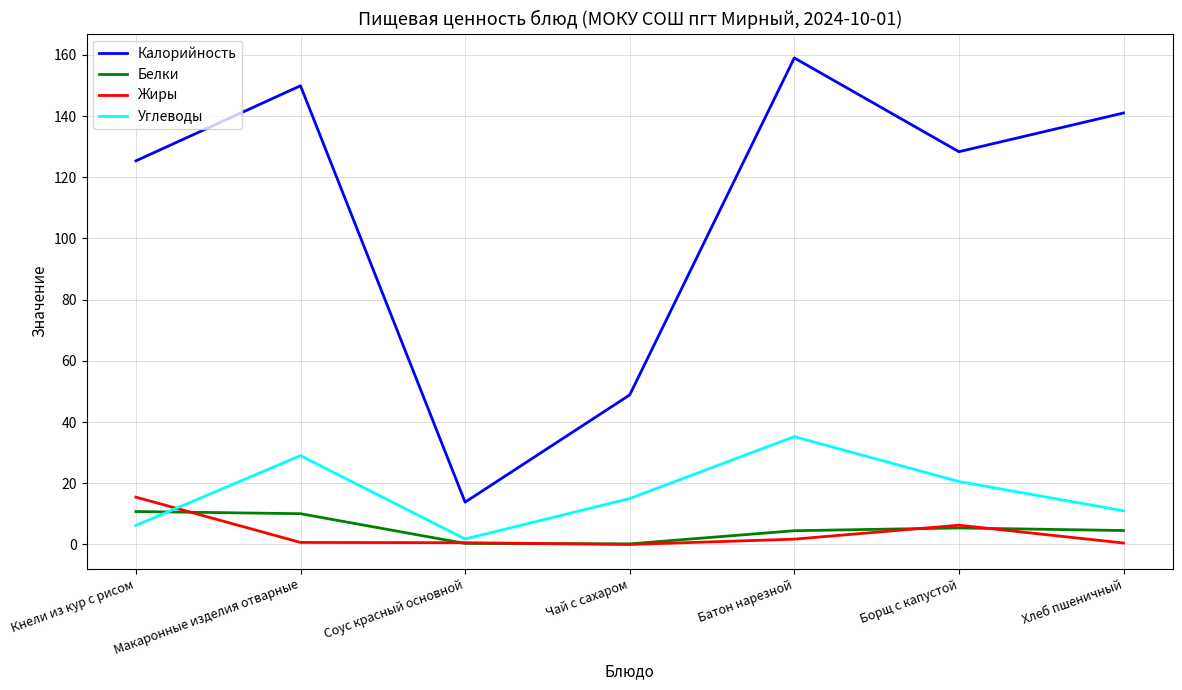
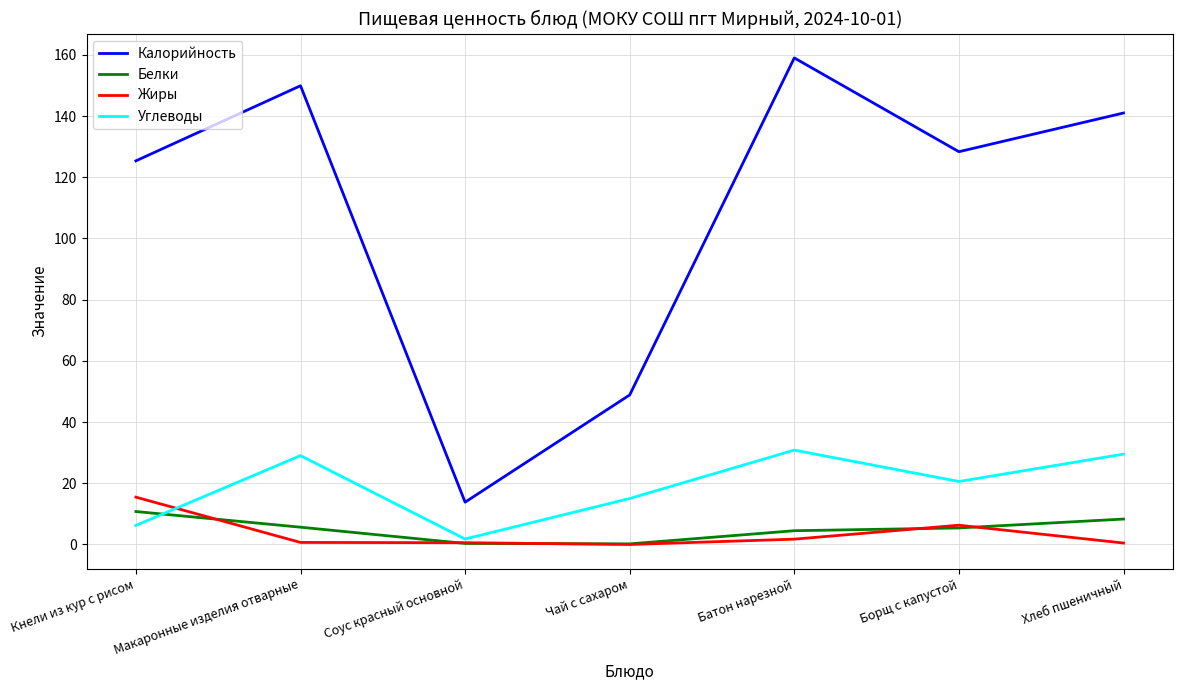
Белки, Макаронные изделия отварные: 10 -> 6
Углеводы, Батон нарезной: 35 -> 31
Белки, Хлеб пшеничный: 5 -> 8
Углеводы, Хлеб пшеничный: 11 -> 30
